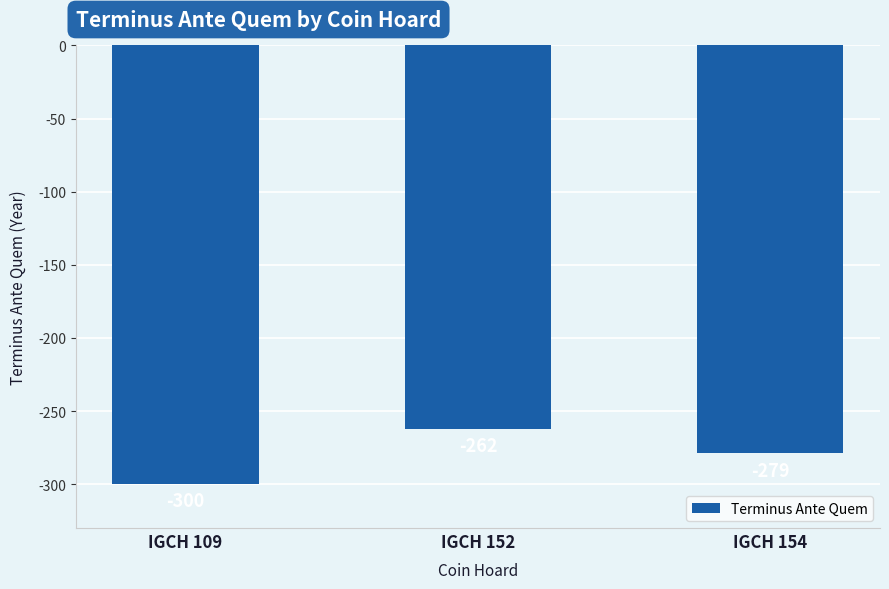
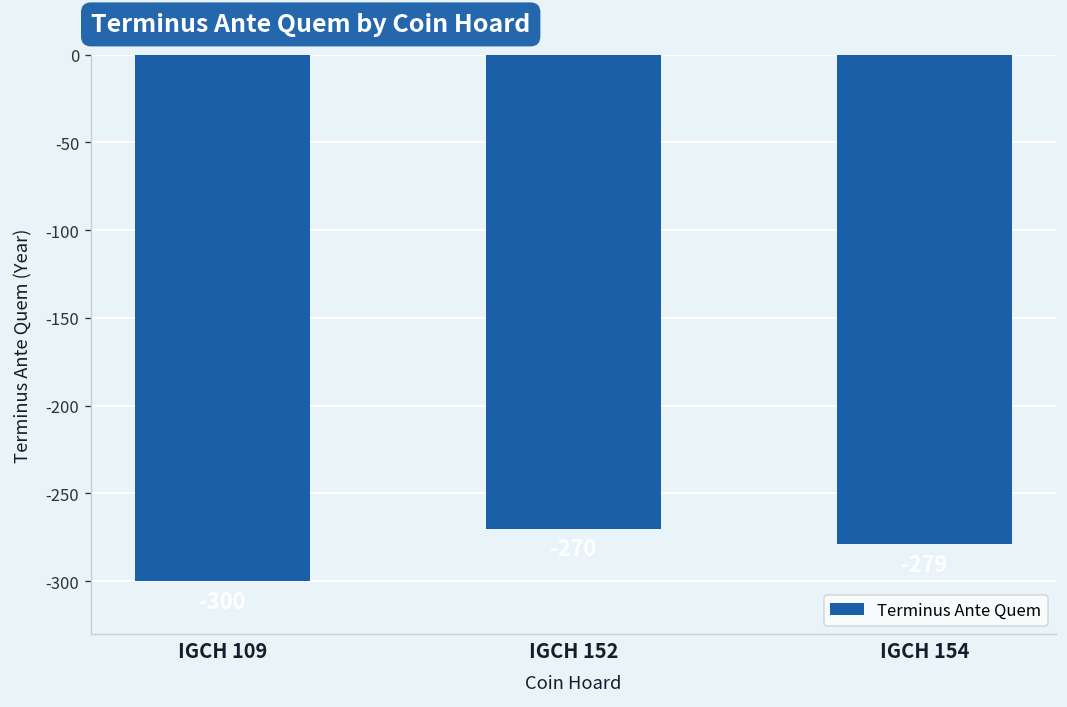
IGCH 152: -262 -> -270
